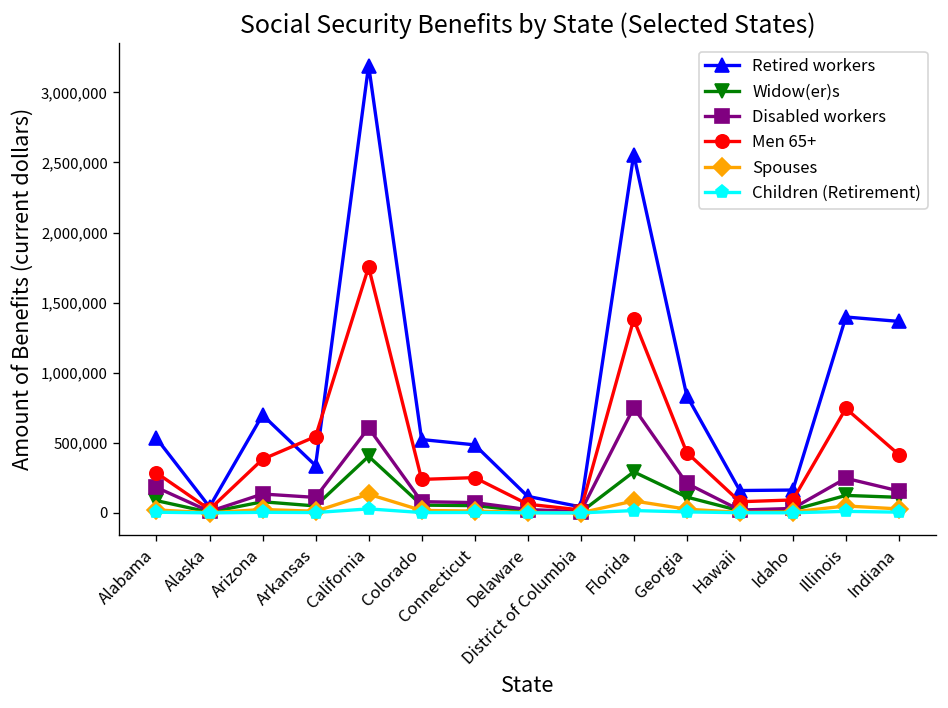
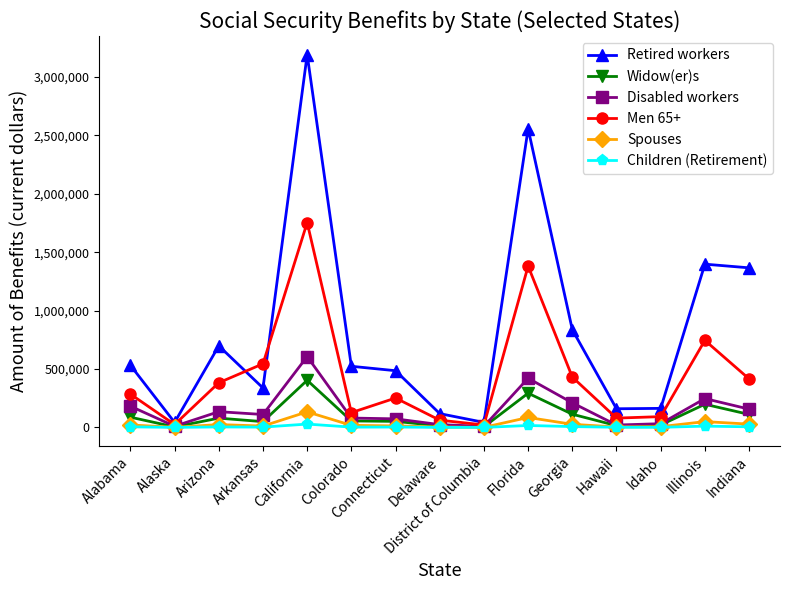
Men 65+, Colorado: 240,000 -> 130,000
Disabled workers, Florida: 750,000 -> 420,000
Widow(er)s, Illinois: 130,000 -> 200,000
